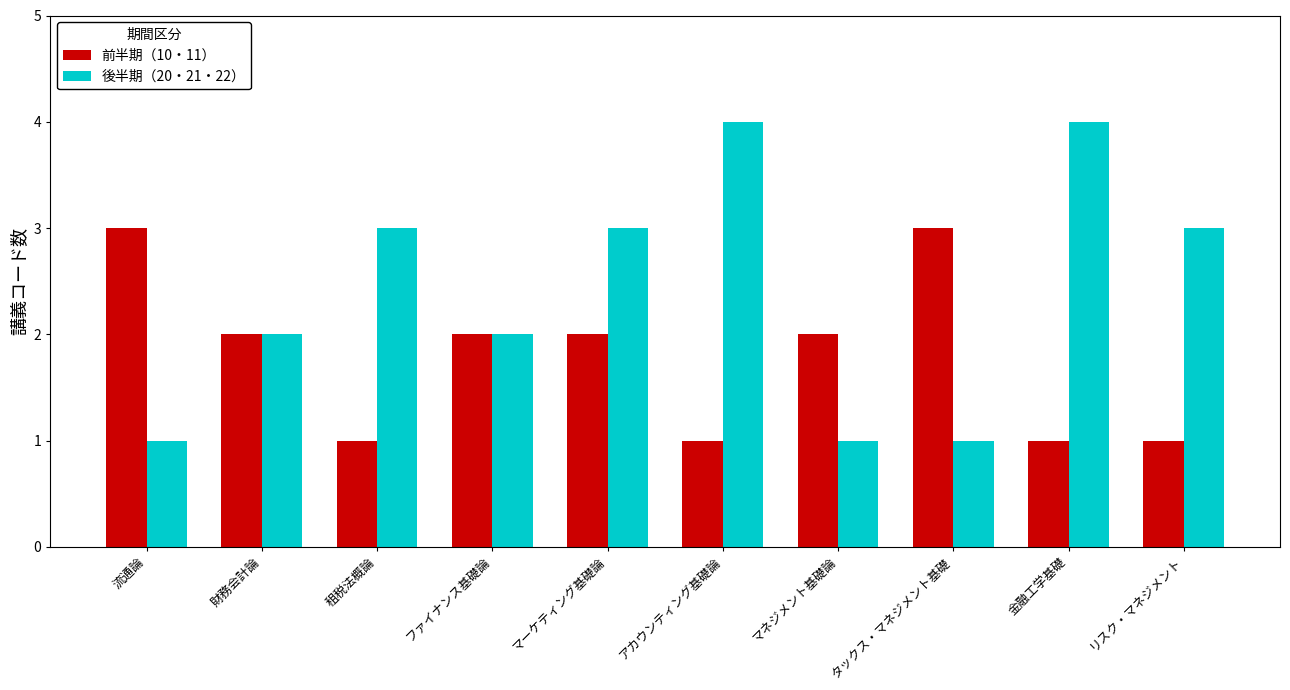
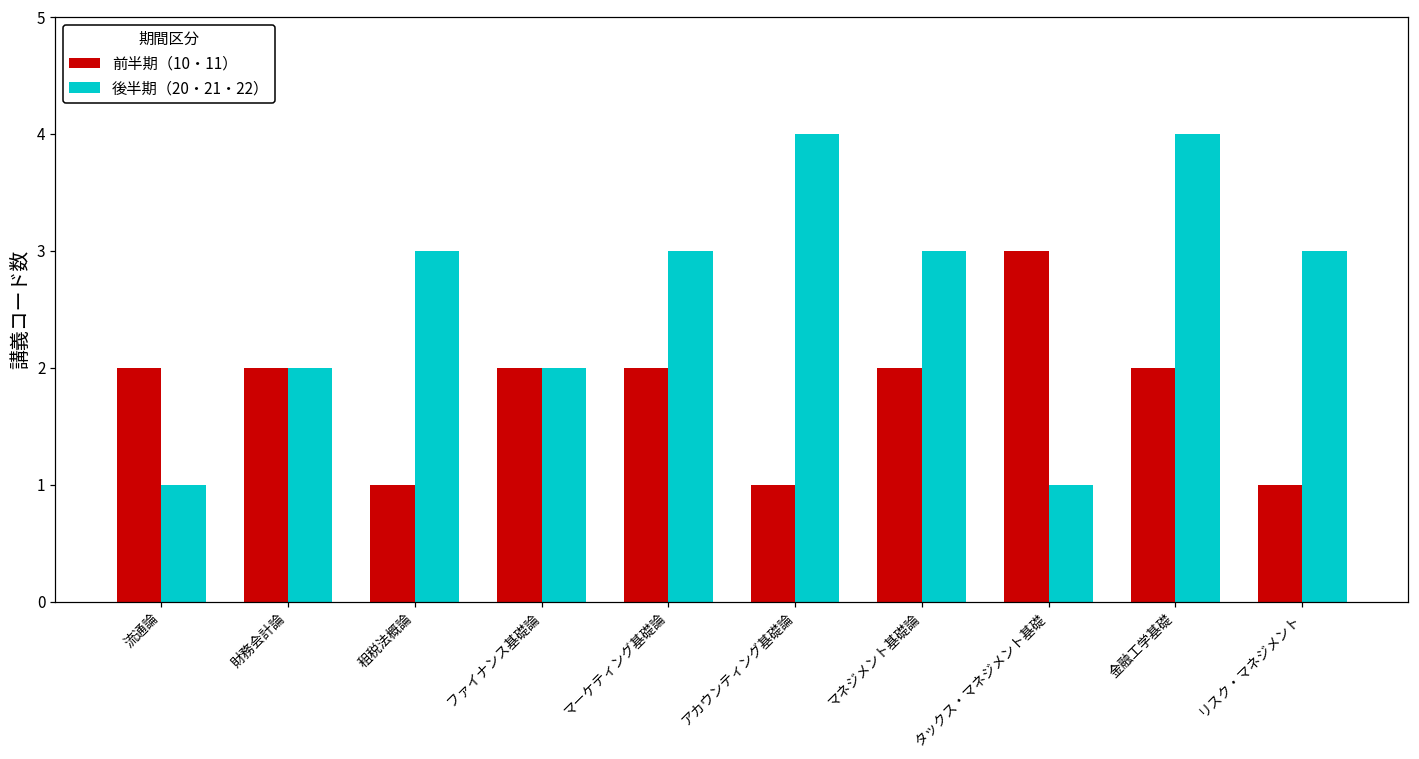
前半期（10・11）, 流通論: 3 -> 2
後半期（20・21・22）, マネジメント基礎論: 1 -> 3
前半期（10・11）, 金融工学基礎: 1 -> 2
